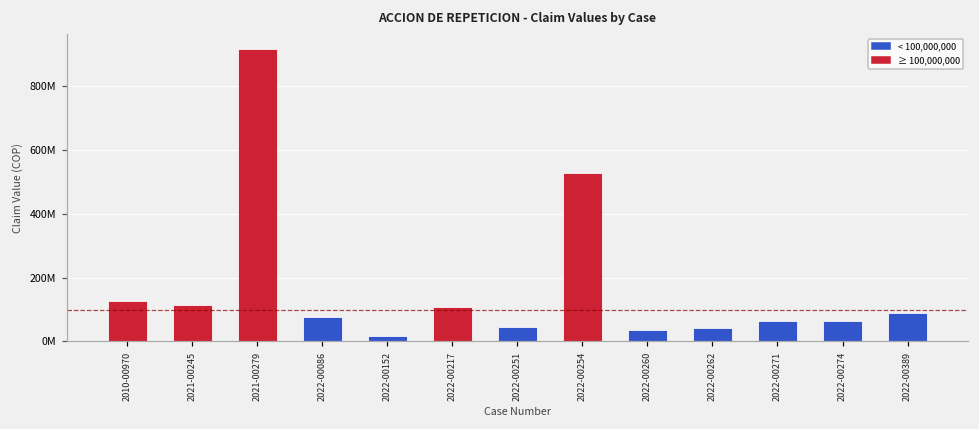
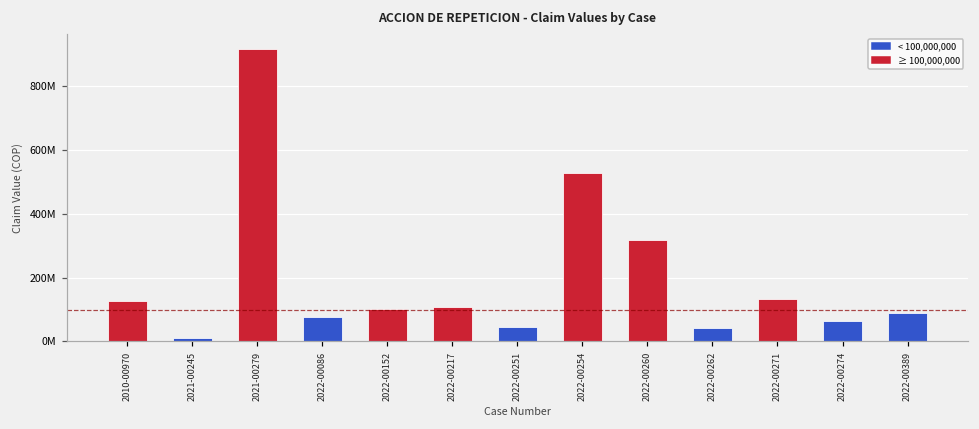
2021-00245: 110000000 -> 10000000
2022-00152: 20000000 -> 100000000
2022-00260: 40000000 -> 320000000
2022-00271: 60000000 -> 130000000
